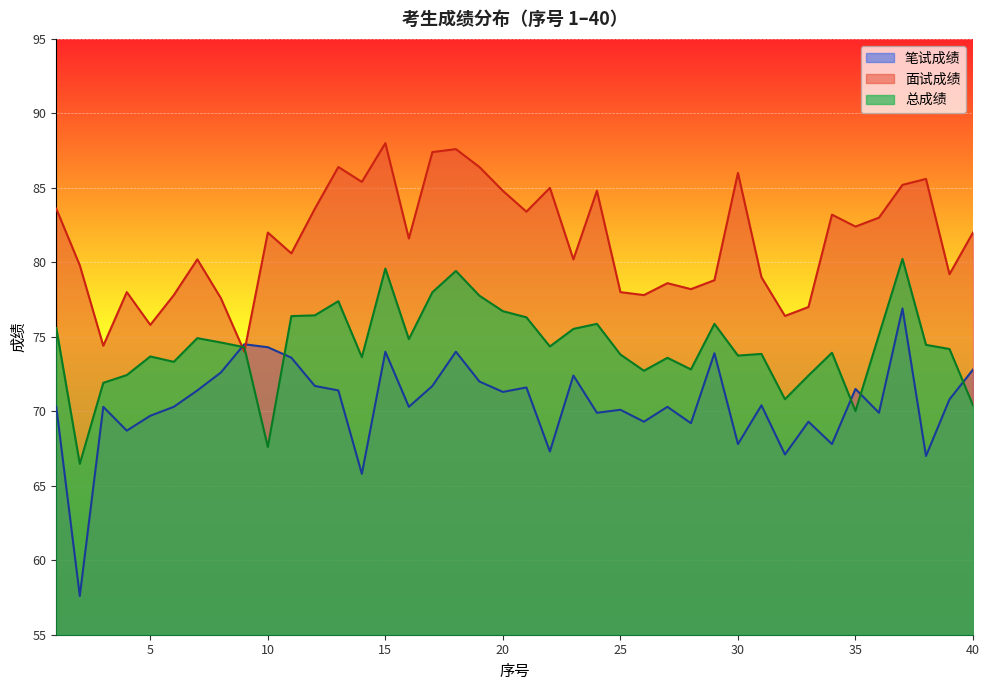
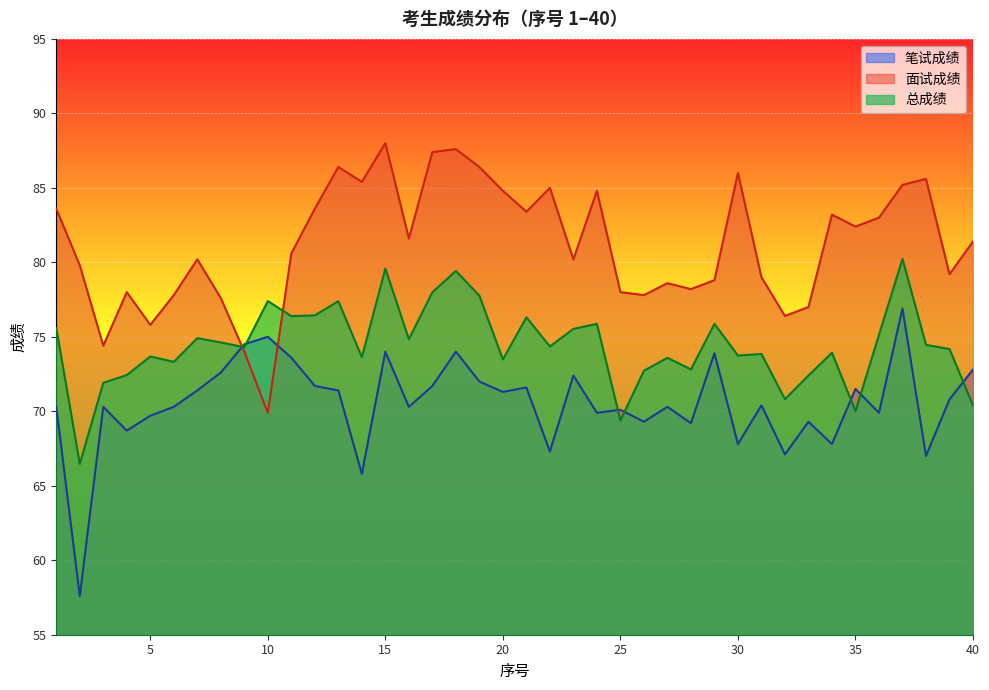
笔试成绩, 10: 74.3 -> 75.0
面试成绩, 10: 82.0 -> 69.9
总成绩, 10: 67.6 -> 77.4
总成绩, 20: 76.7 -> 73.5
总成绩, 25: 73.8 -> 69.4
面试成绩, 40: 82.0 -> 81.4
